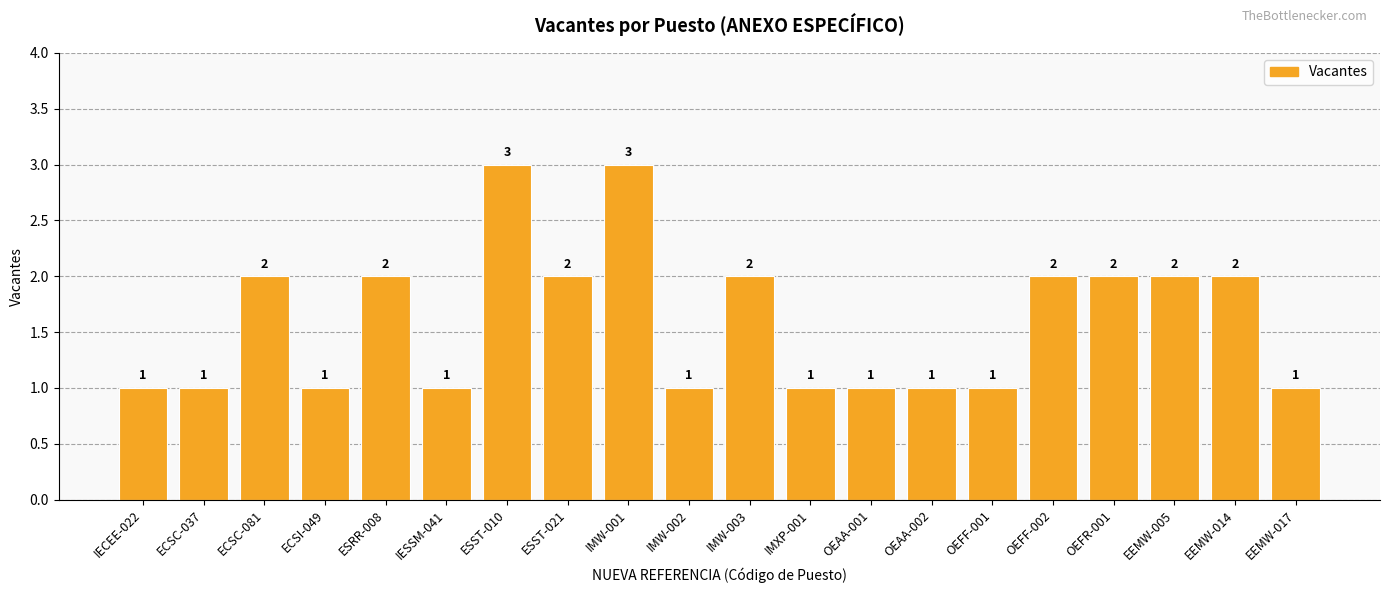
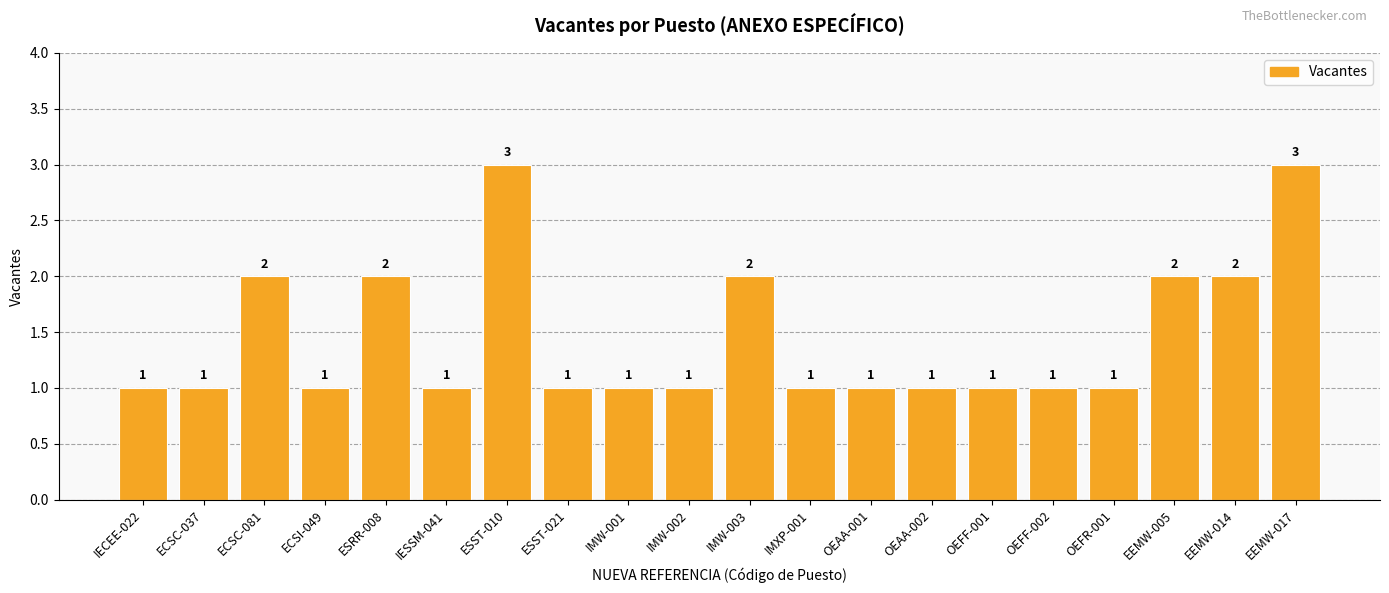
ESST-021: 2 -> 1
IMW-001: 3 -> 1
OEFF-002: 2 -> 1
OEFR-001: 2 -> 1
EEMW-017: 1 -> 3
